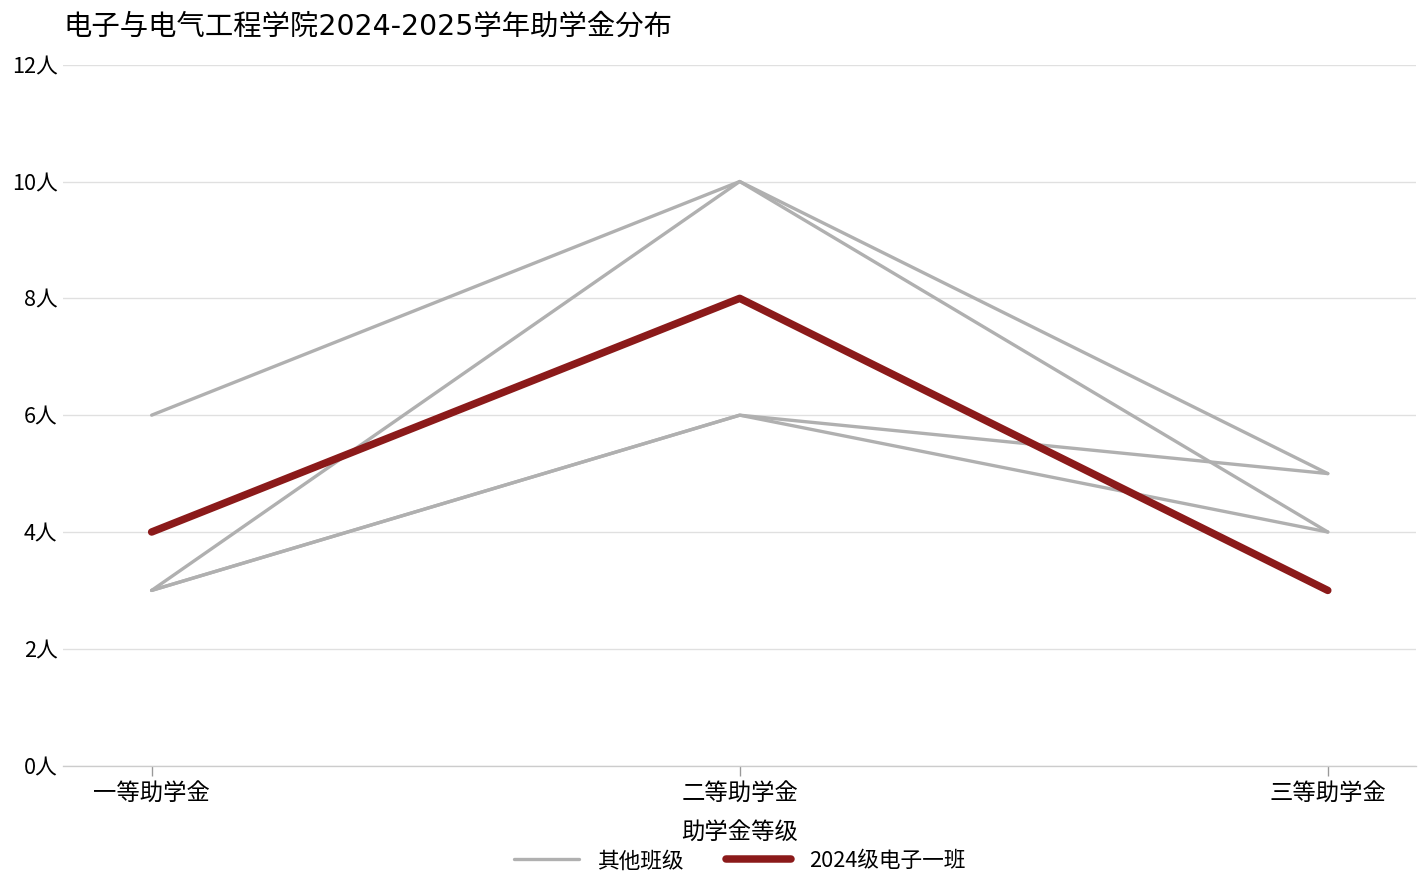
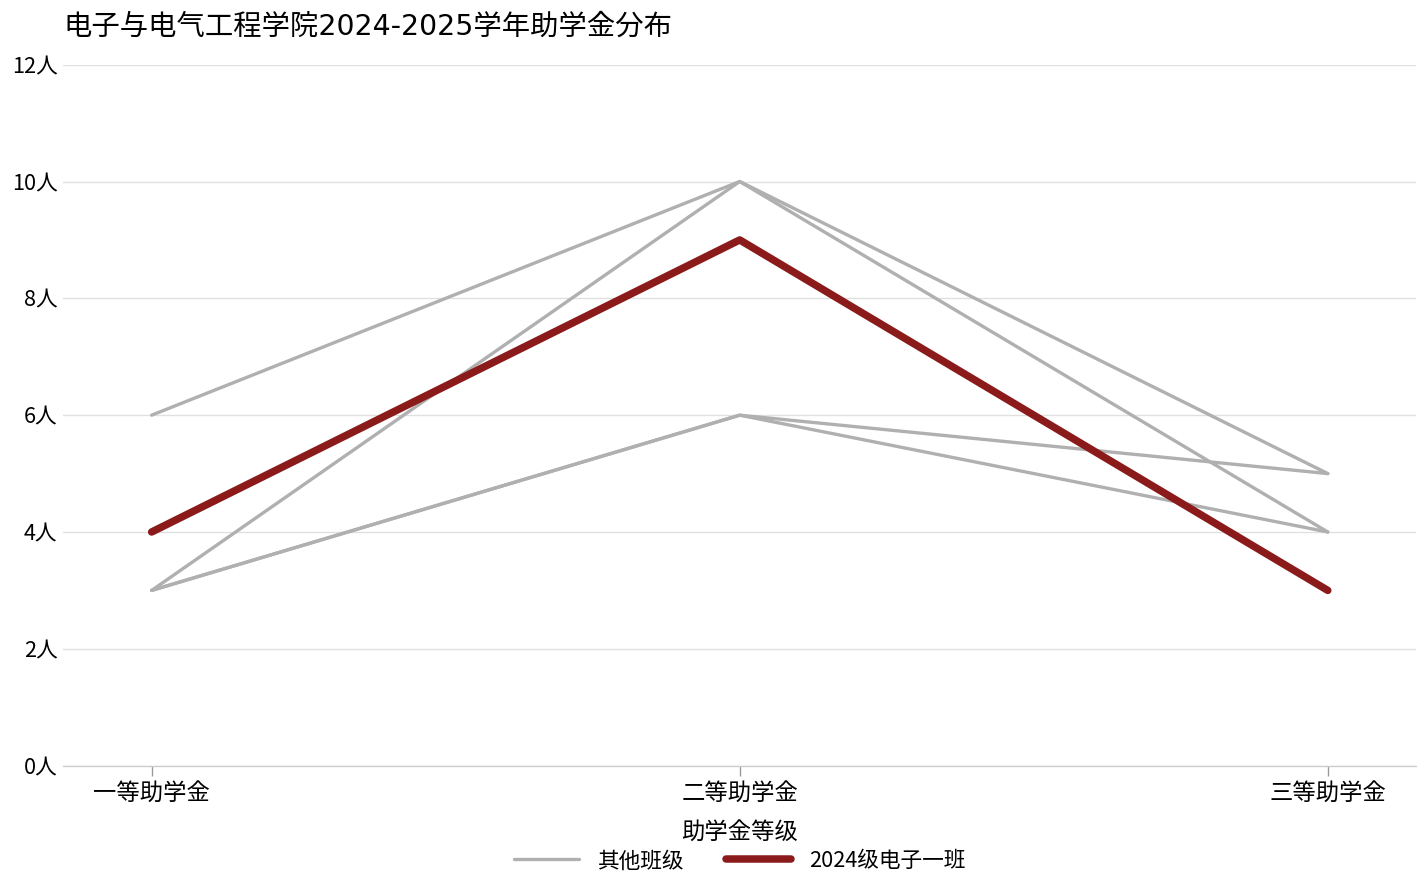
2024级电子一班, 二等助学金: 8人 -> 9人
